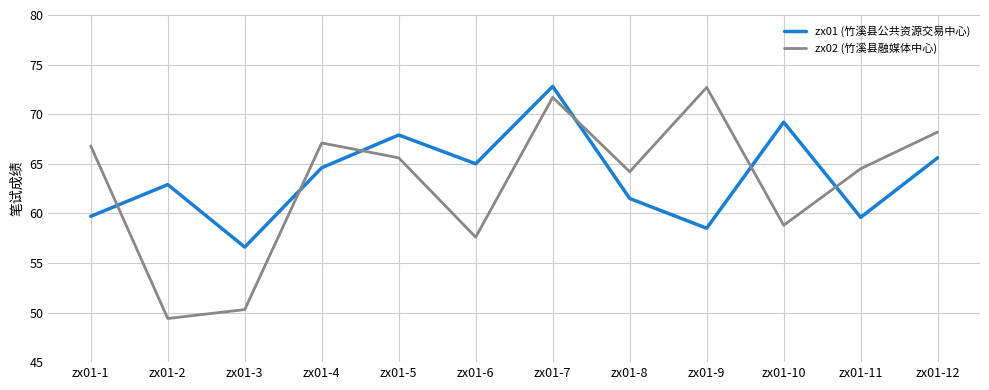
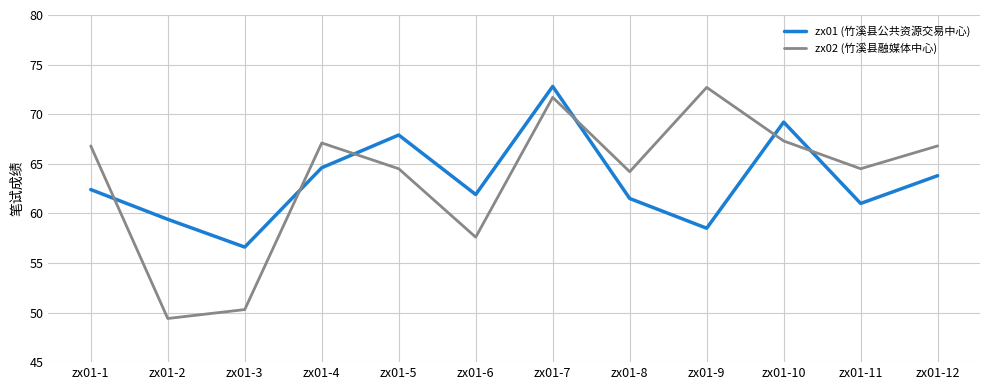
zx01 (竹溪县公共资源交易中心), zx01-1: 60 -> 62
zx01 (竹溪县公共资源交易中心), zx01-2: 63 -> 59
zx02 (竹溪县融媒体中心), zx01-5: 66 -> 65
zx01 (竹溪县公共资源交易中心), zx01-6: 65 -> 62
zx02 (竹溪县融媒体中心), zx01-10: 59 -> 67
zx01 (竹溪县公共资源交易中心), zx01-11: 60 -> 61
zx01 (竹溪县公共资源交易中心), zx01-12: 66 -> 64
zx02 (竹溪县融媒体中心), zx01-12: 68 -> 67
